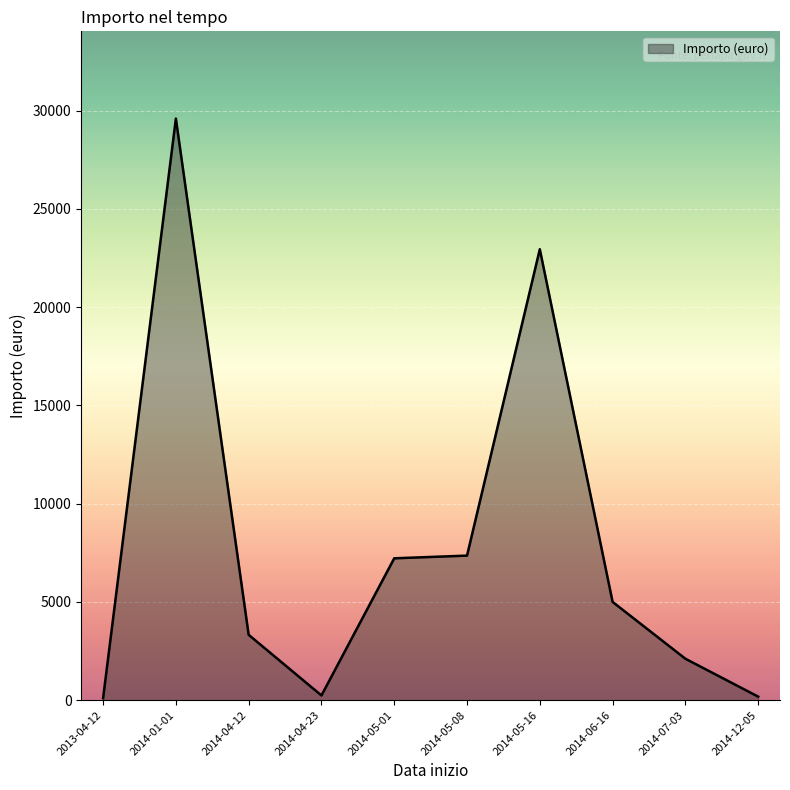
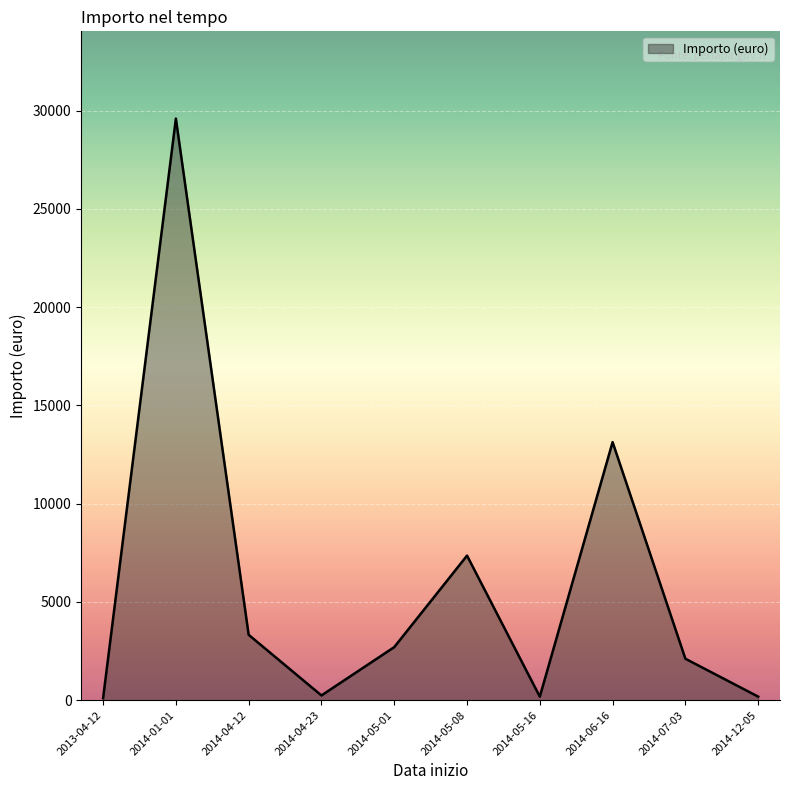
2014-05-01: 7200 -> 2700
2014-05-16: 23000 -> 200
2014-06-16: 5000 -> 13100
